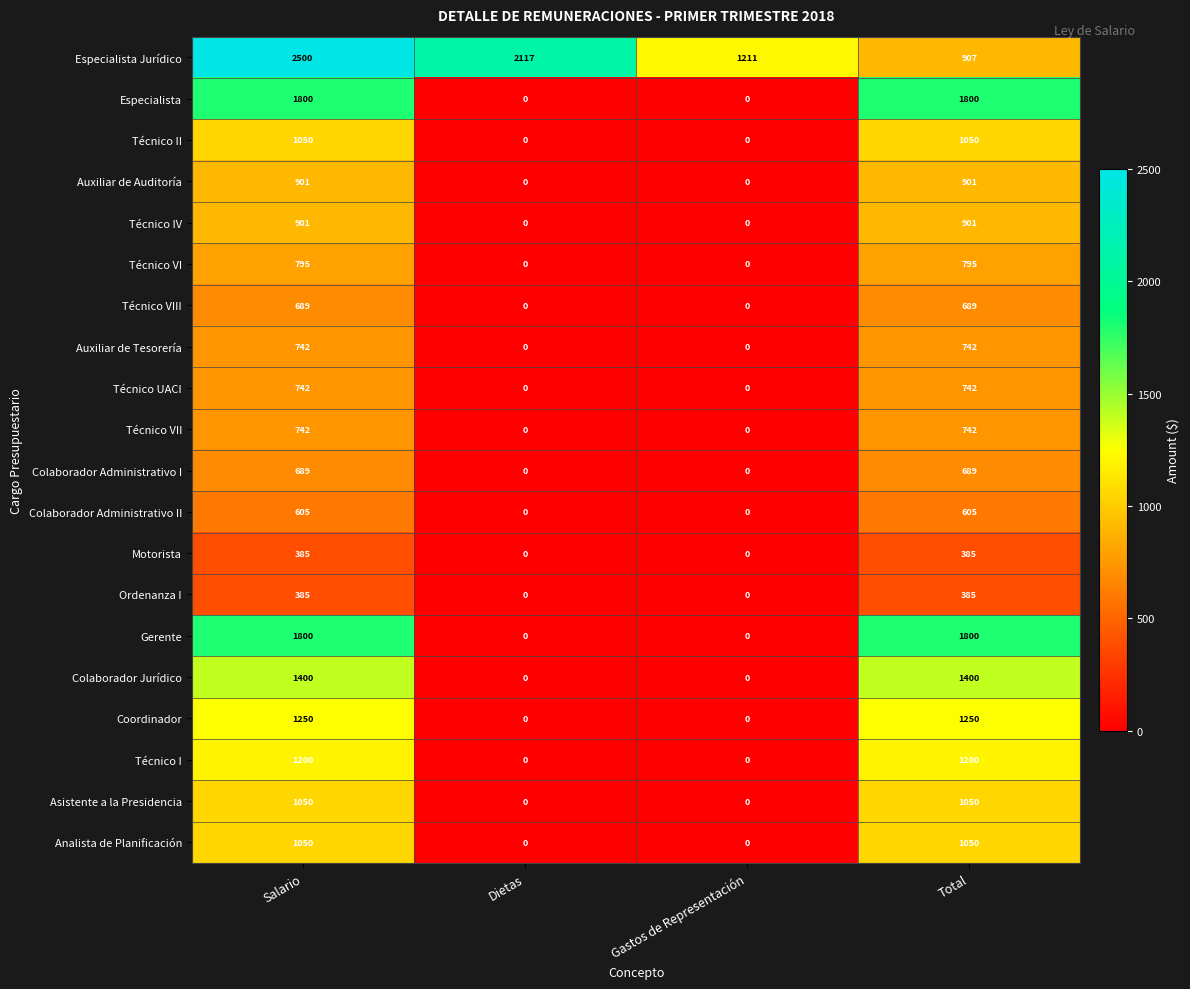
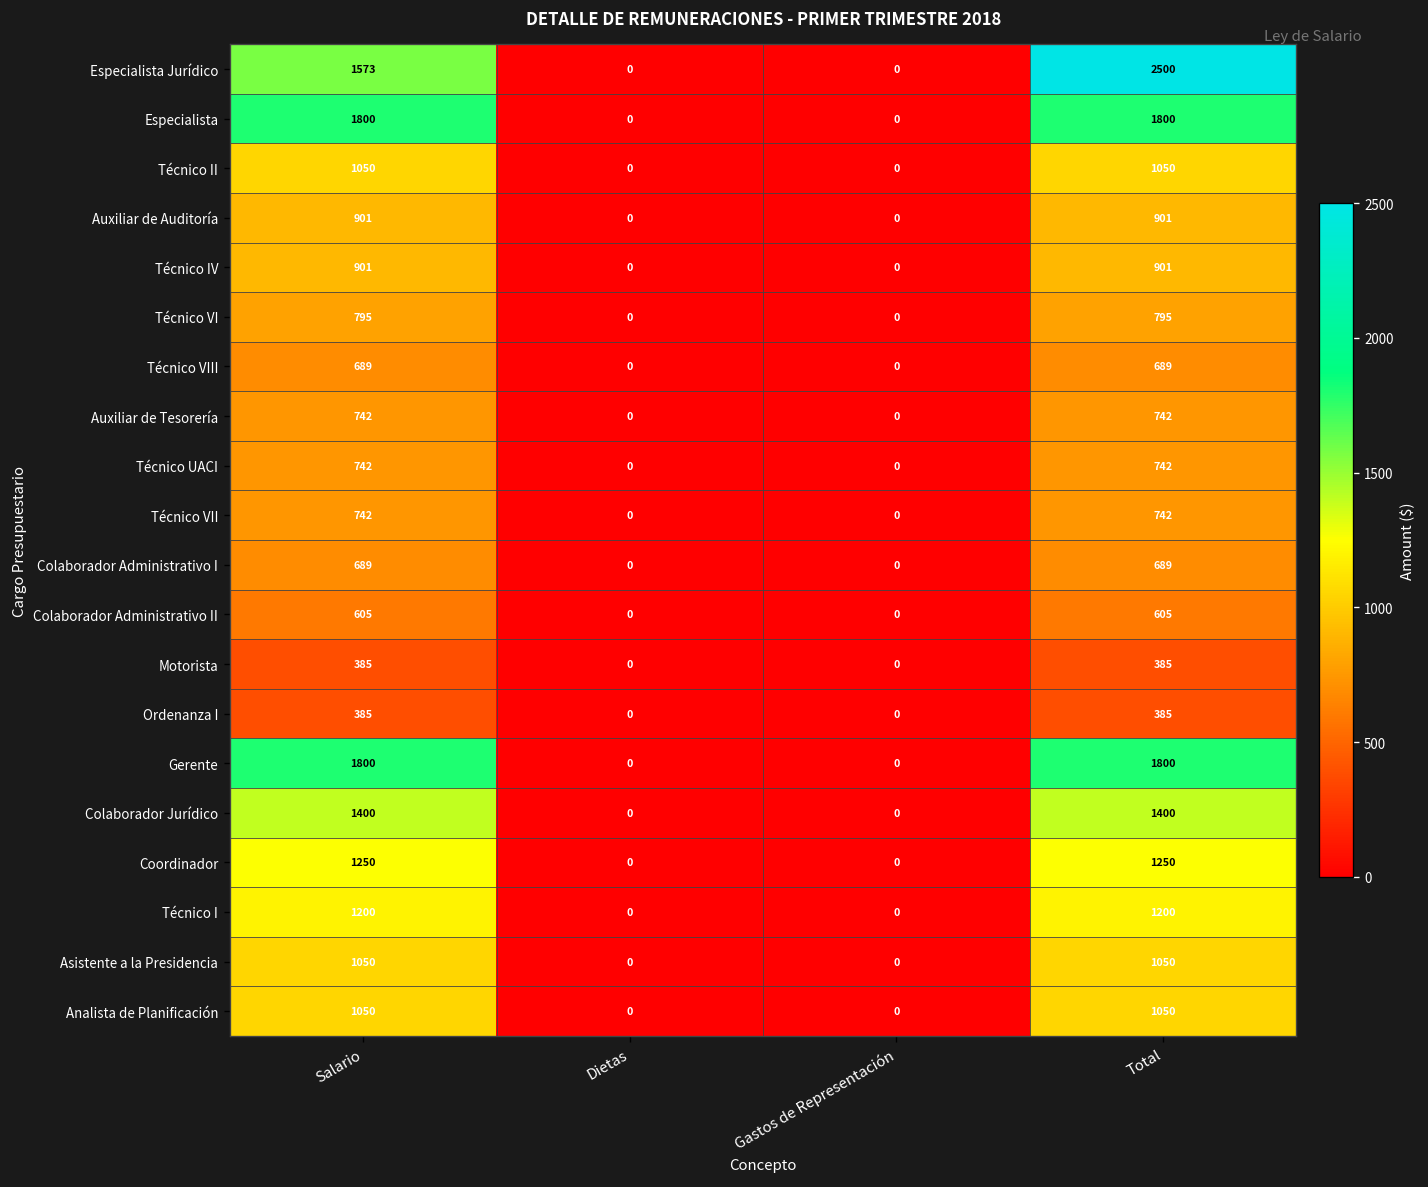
Especialista Jurídico, Salario: 2500 -> 1573
Especialista Jurídico, Dietas: 2117 -> 0
Especialista Jurídico, Gastos de Representación: 1211 -> 0
Especialista Jurídico, Total: 907 -> 2500
